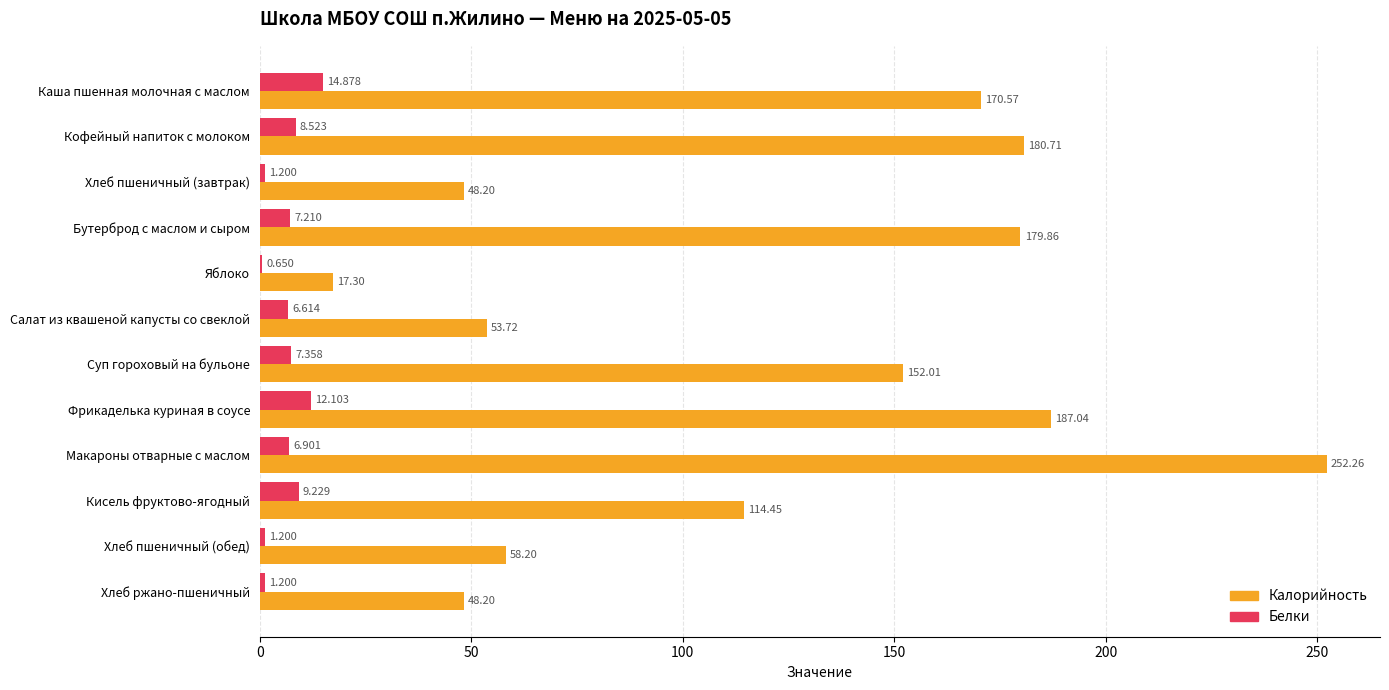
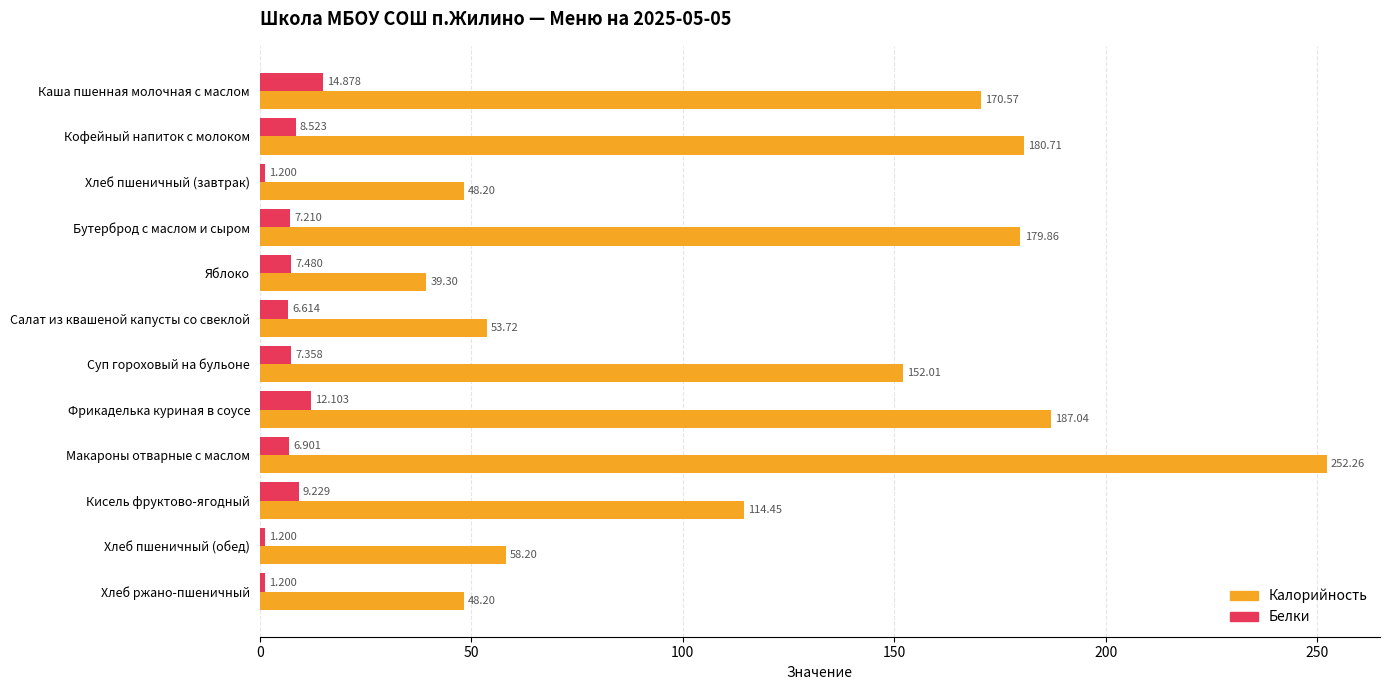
Белки, Яблоко: 0.650 -> 7.480
Калорийность, Яблоко: 17.30 -> 39.30
